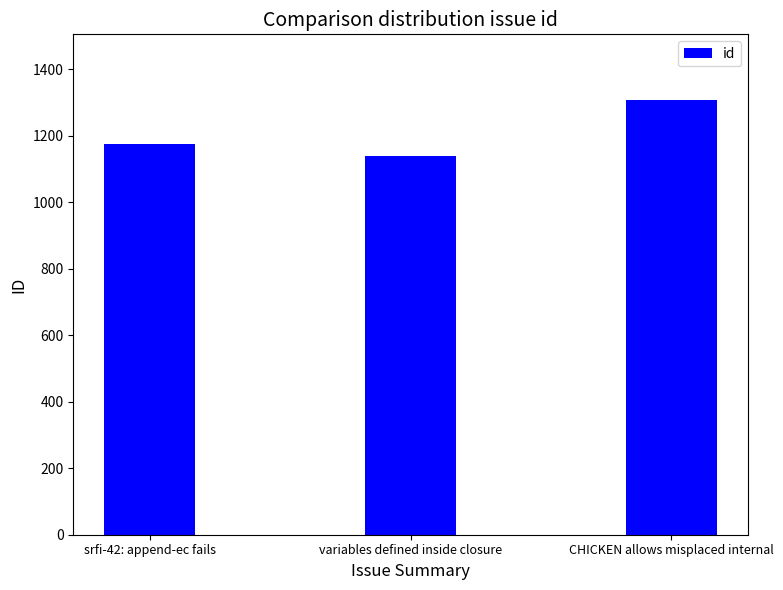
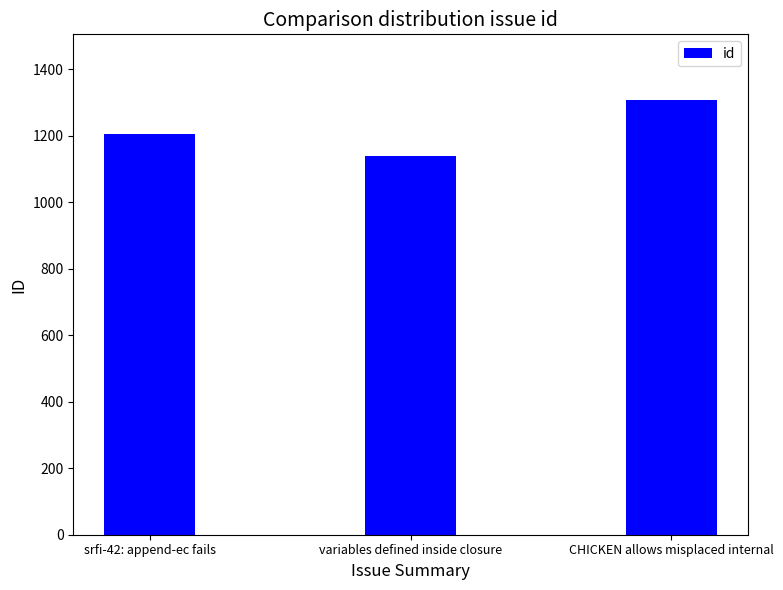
srfi-42: append-ec fails: 1170 -> 1210
